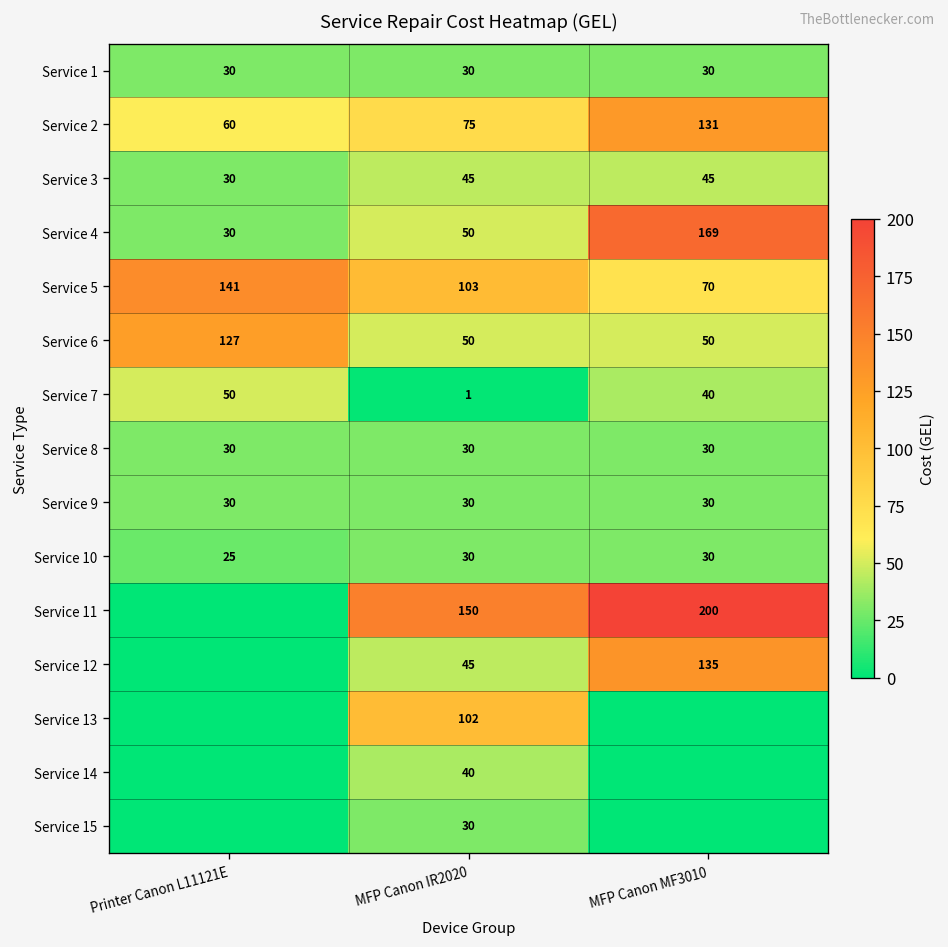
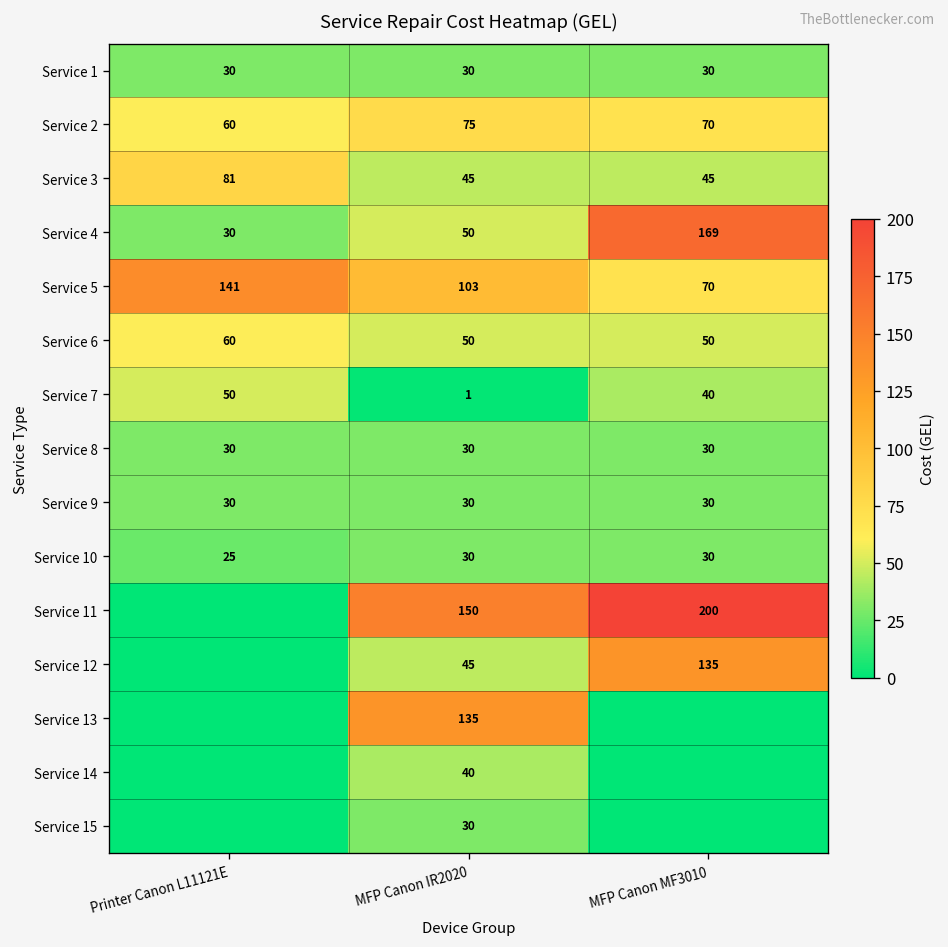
Service 2, MFP Canon MF3010: 131 -> 70
Service 3, Printer Canon L11121E: 30 -> 81
Service 6, Printer Canon L11121E: 127 -> 60
Service 13, MFP Canon IR2020: 102 -> 135
